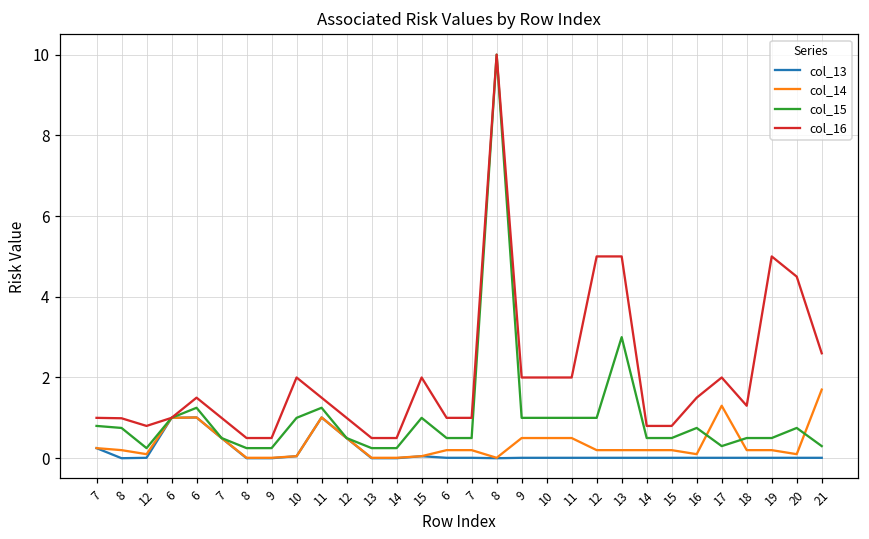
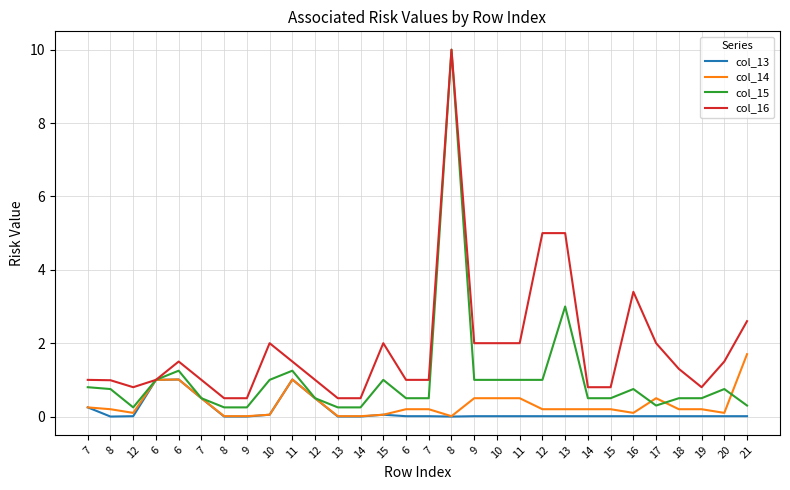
col_16, 16: 1.5 -> 3.4
col_14, 17: 1.3 -> 0.5
col_16, 19: 5.0 -> 0.8
col_16, 20: 4.5 -> 1.5
